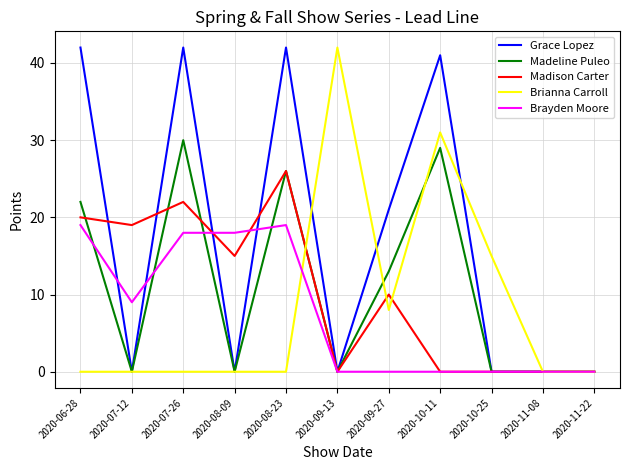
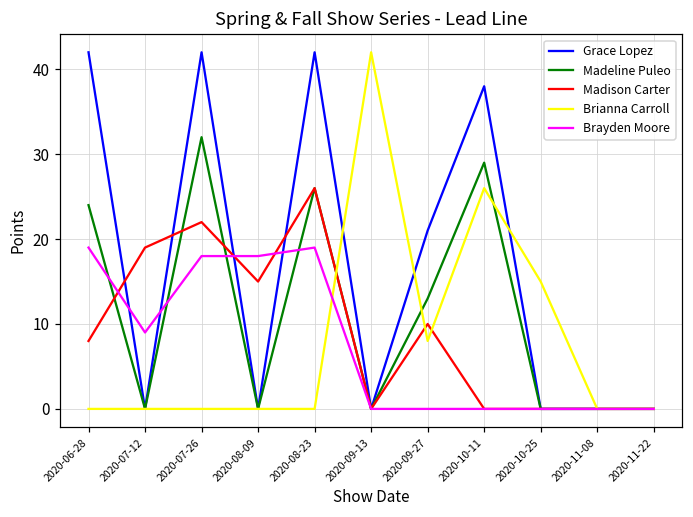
Madeline Puleo, 2020-06-28: 22 -> 24
Madison Carter, 2020-06-28: 20 -> 8
Madeline Puleo, 2020-07-26: 30 -> 32
Grace Lopez, 2020-10-11: 41 -> 38
Brianna Carroll, 2020-10-11: 31 -> 26
